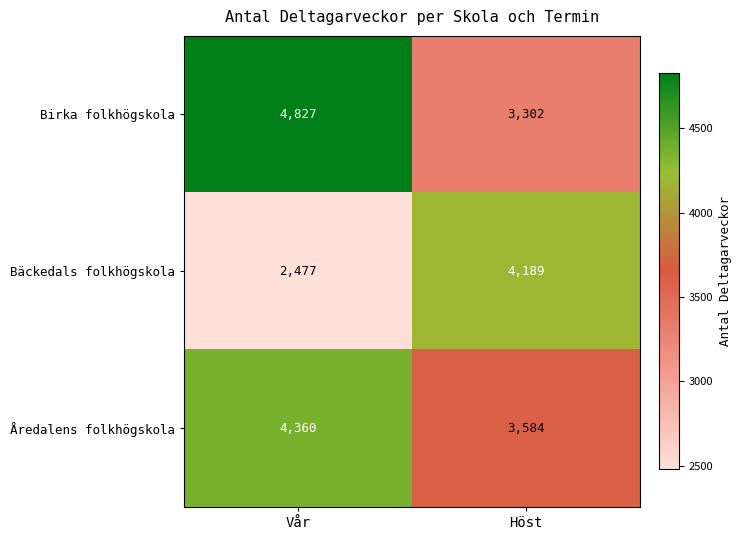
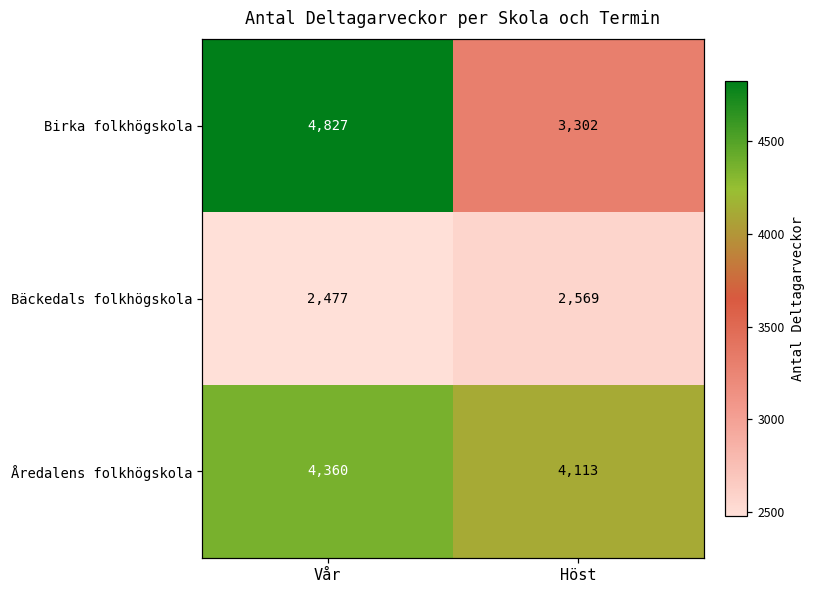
Bäckedals folkhögskola, Höst: 4,189 -> 2,569
Åredalens folkhögskola, Höst: 3,584 -> 4,113
